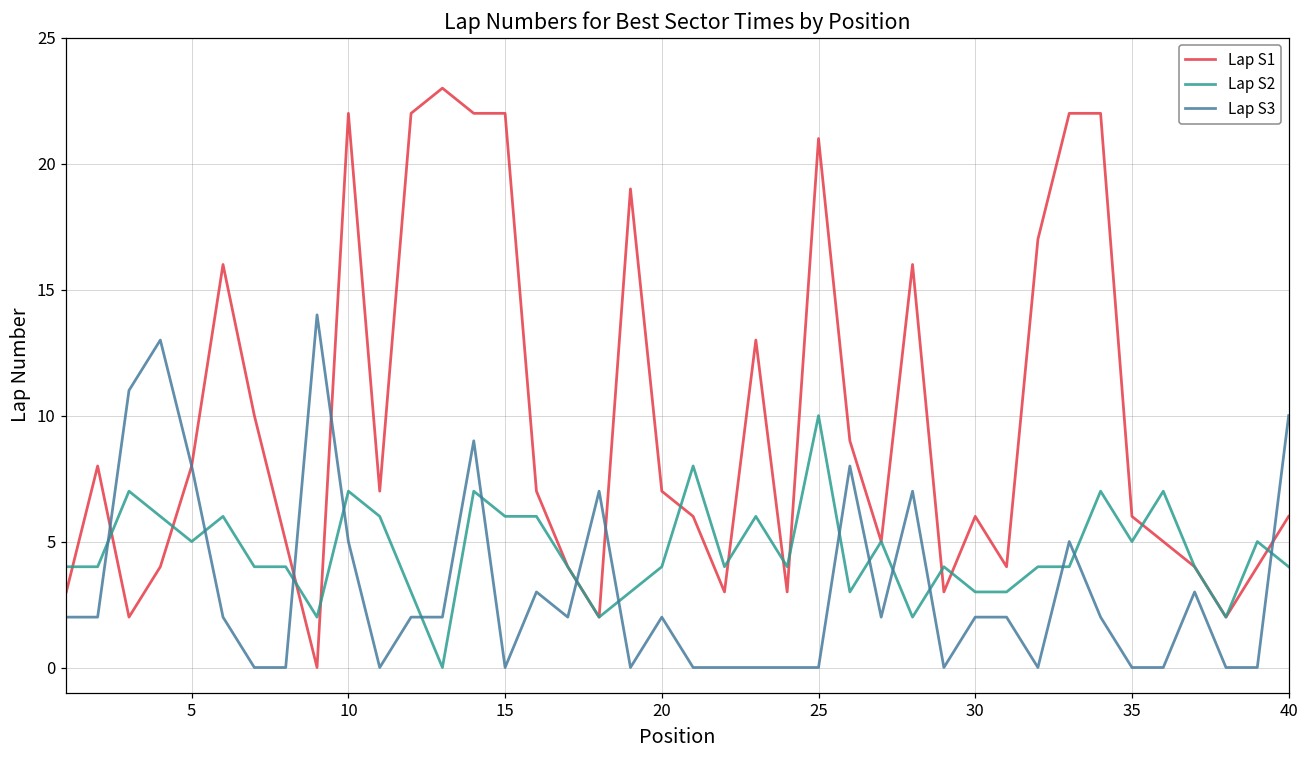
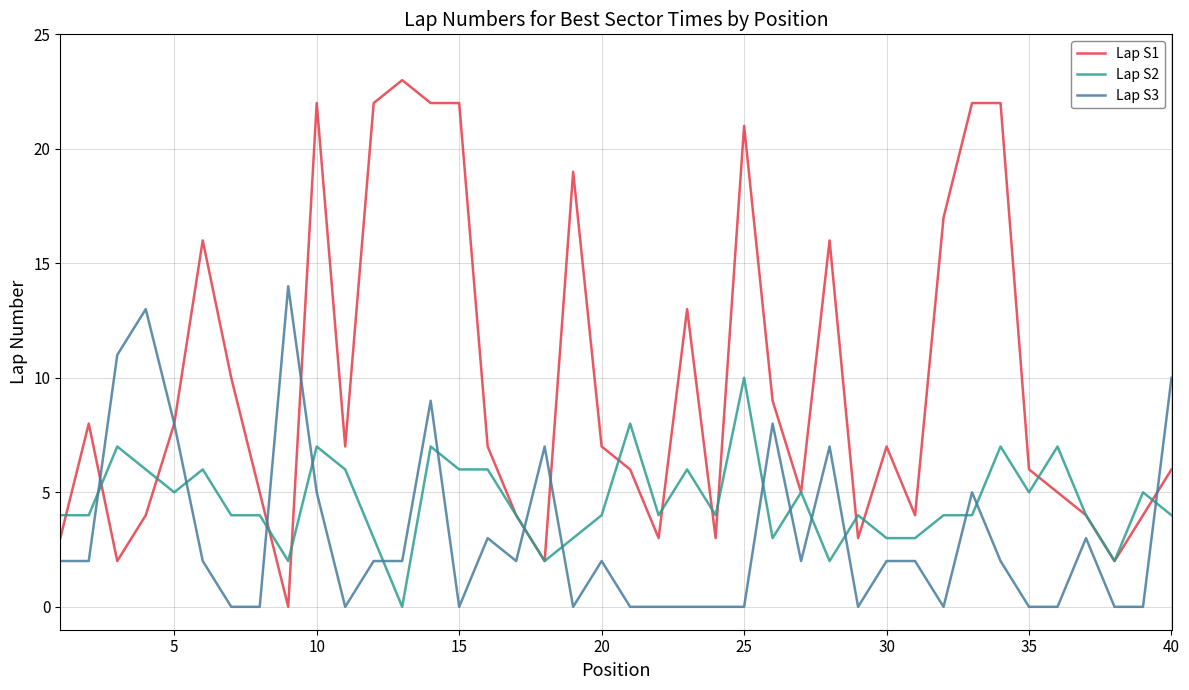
Lap S1, 30: 6 -> 7
